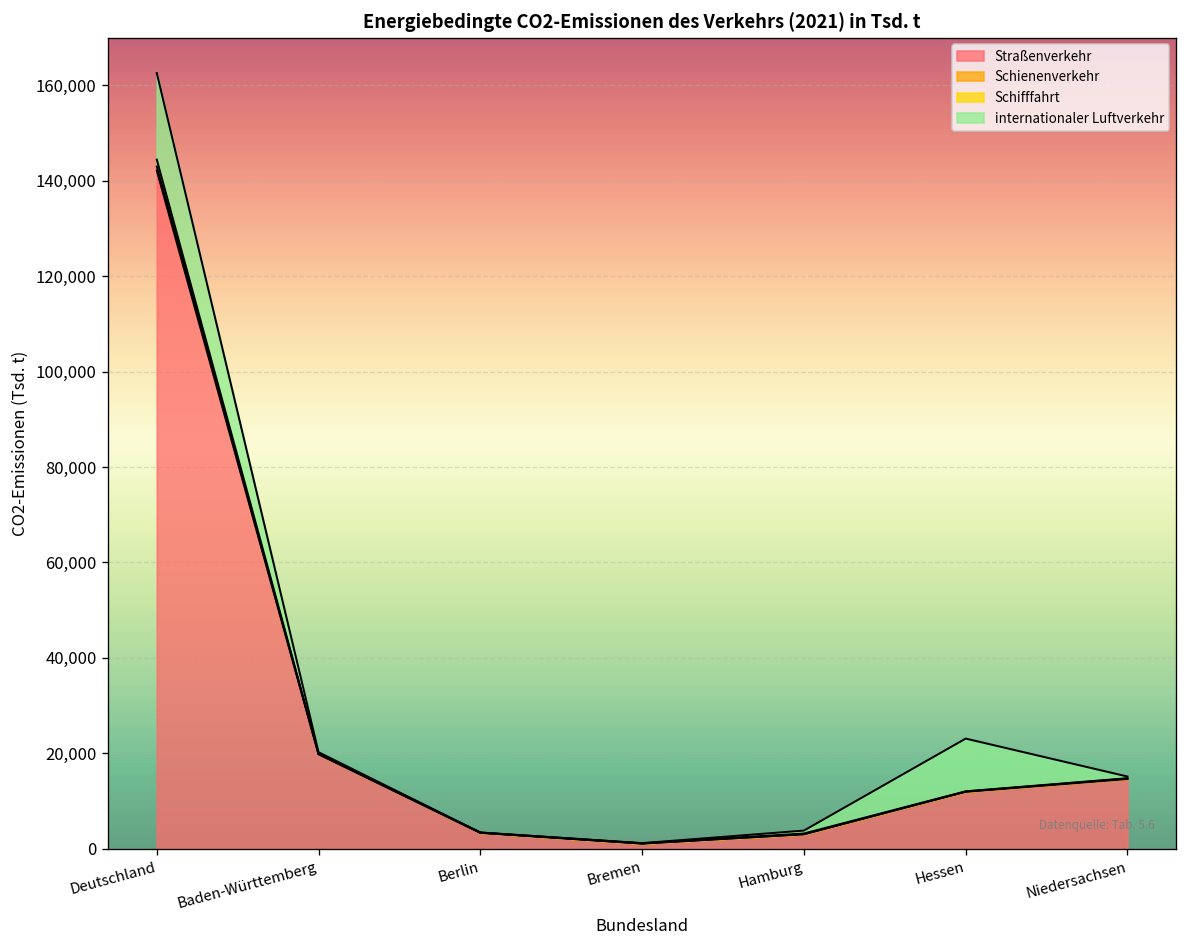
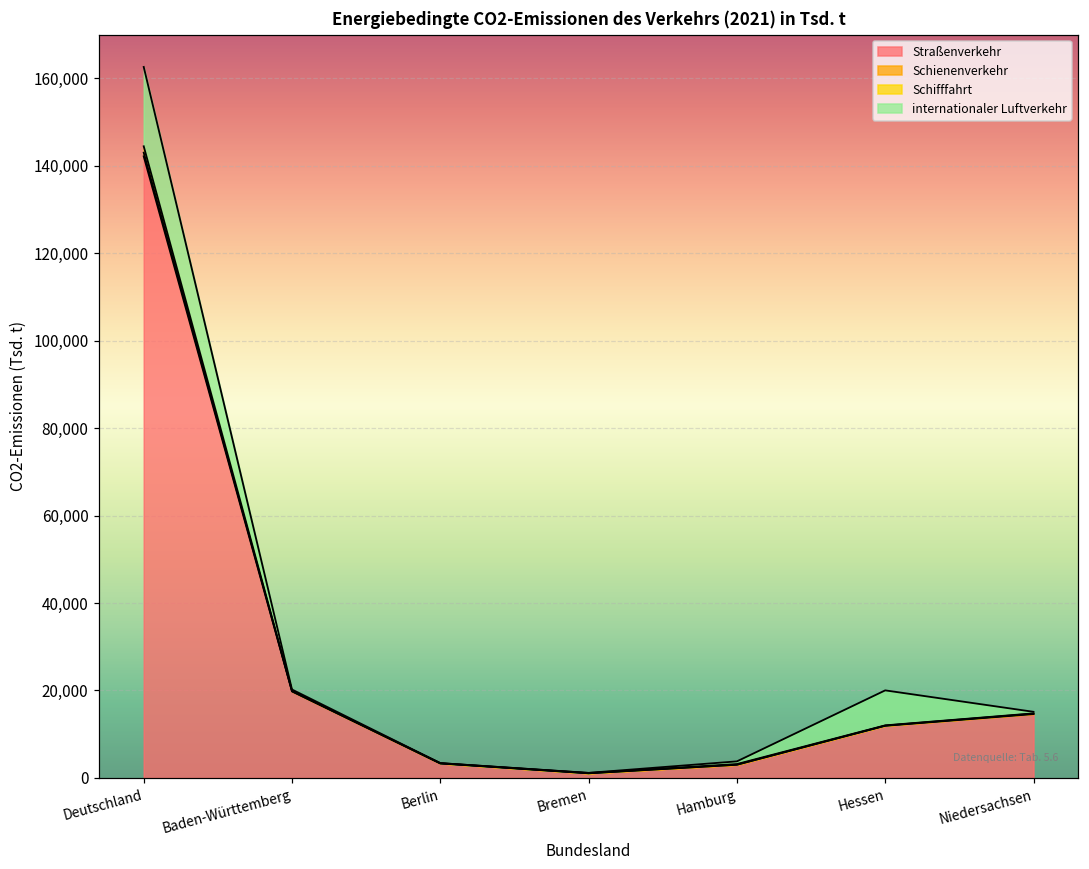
internationaler Luftverkehr, Hessen: 11,000 -> 8,000
